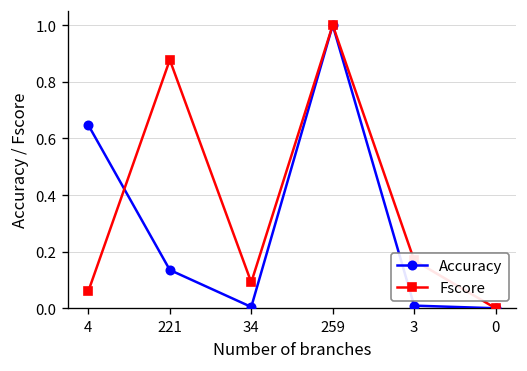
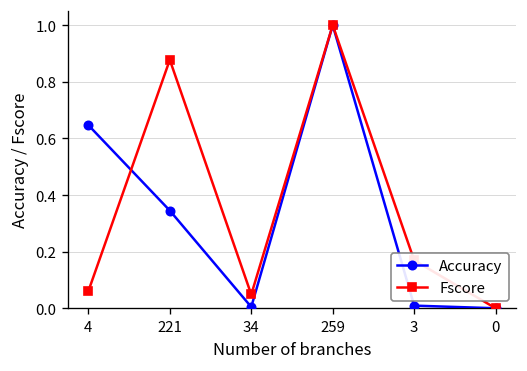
Accuracy, 221: 0.14 -> 0.35
Fscore, 34: 0.09 -> 0.05
